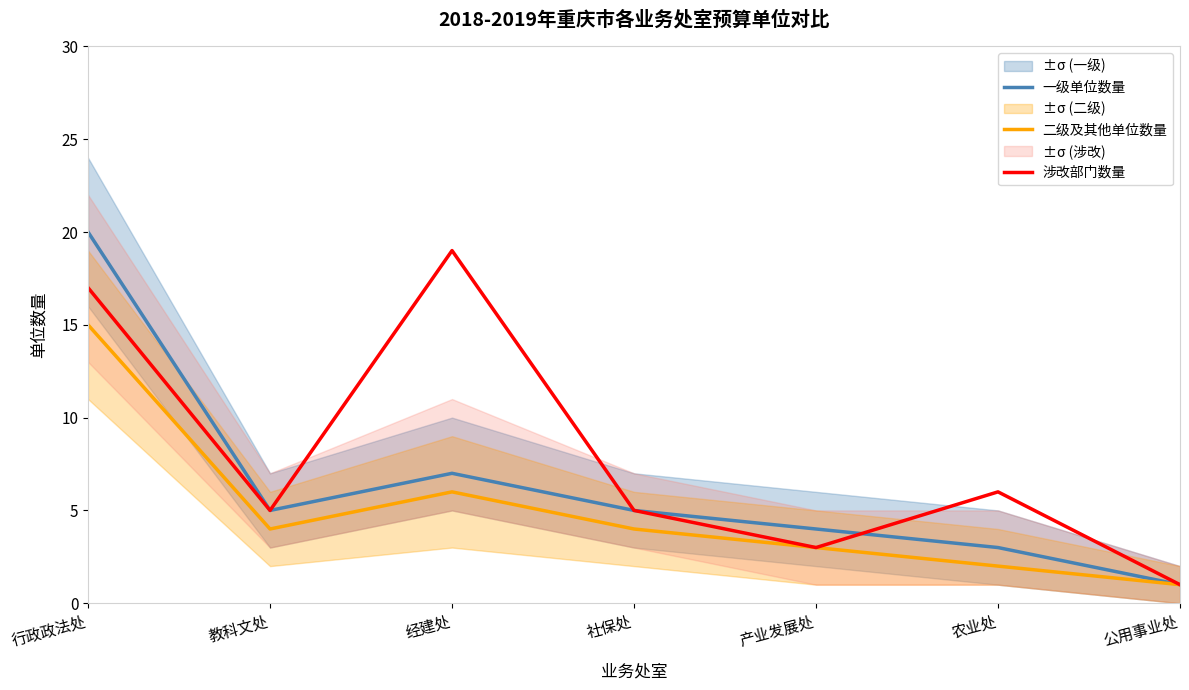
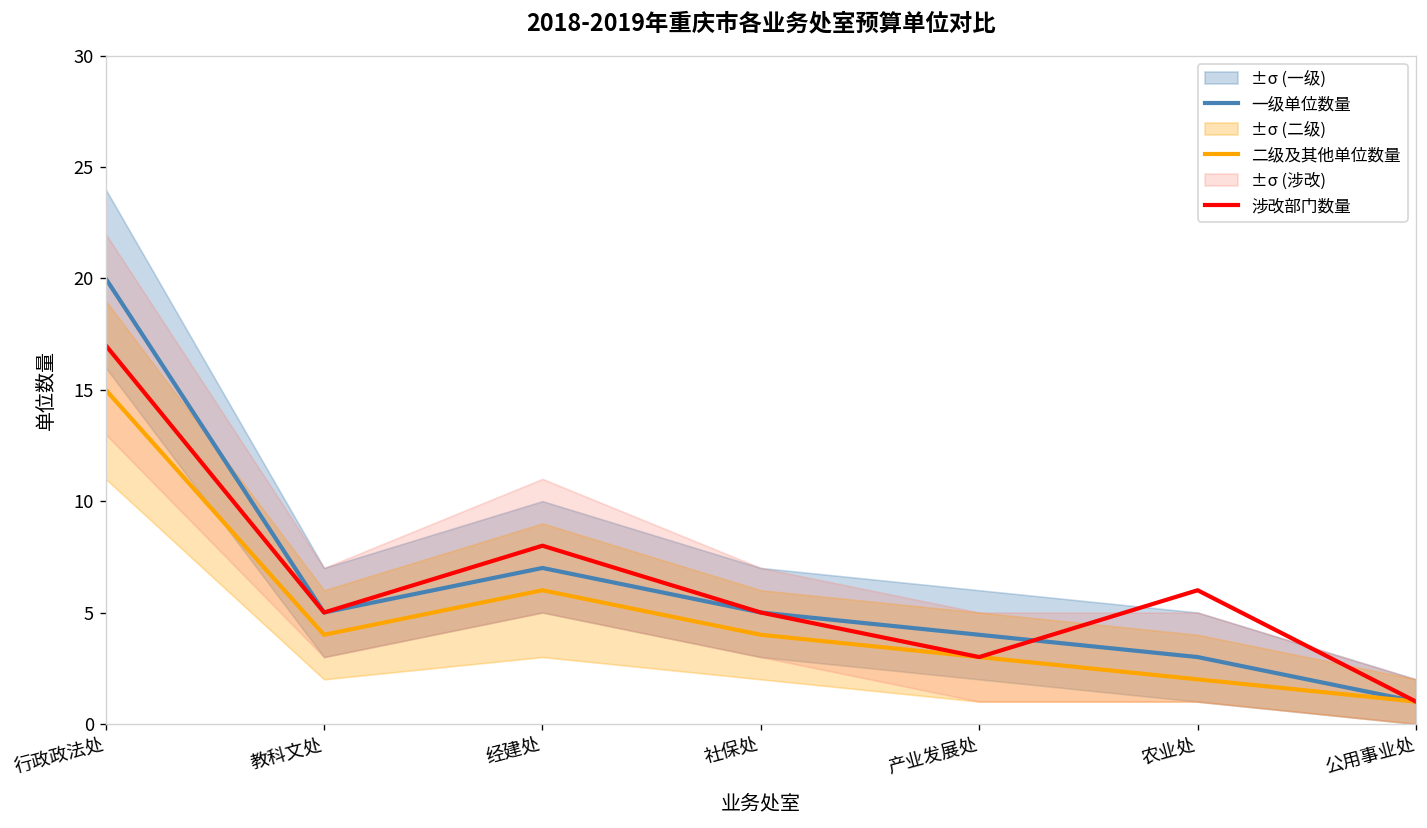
涉改部门数量, 经建处: 19 -> 8
